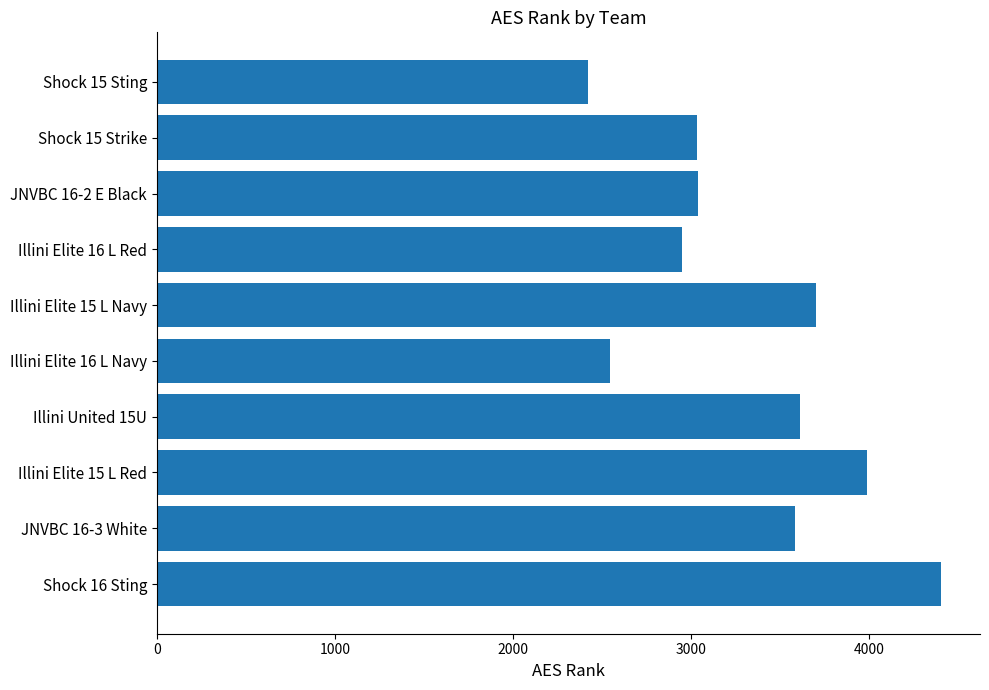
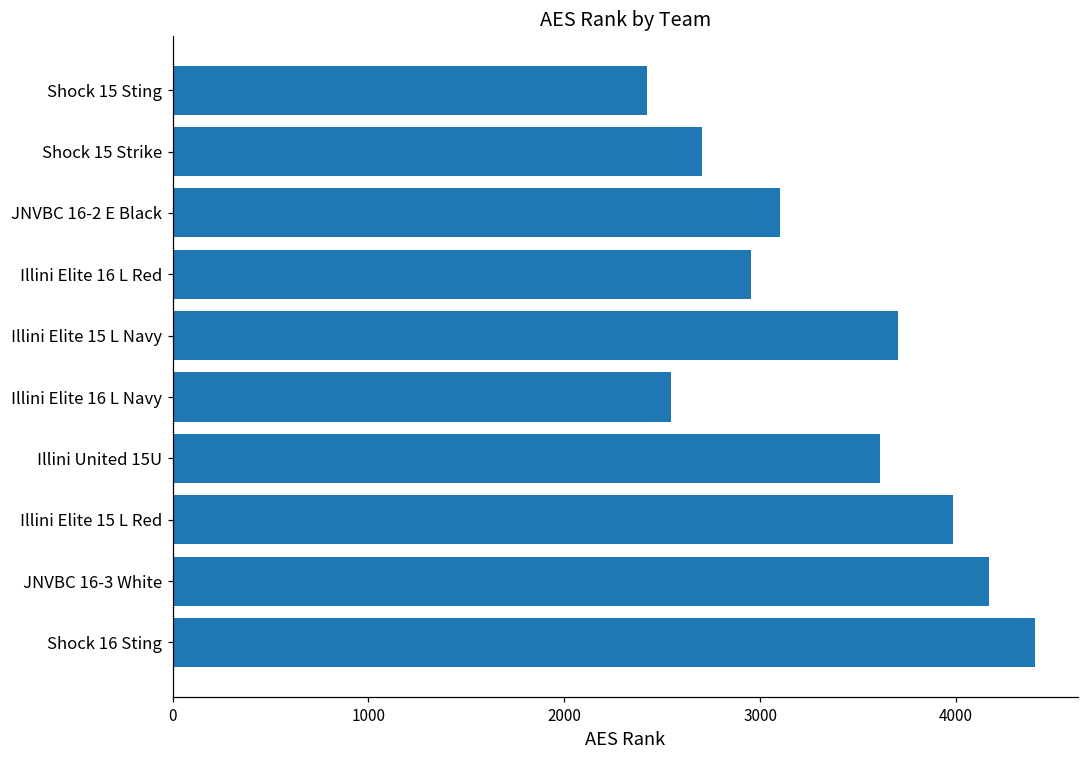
Shock 15 Strike: 3030 -> 2700
JNVBC 16-2 E Black: 3040 -> 3100
JNVBC 16-3 White: 3580 -> 4170
